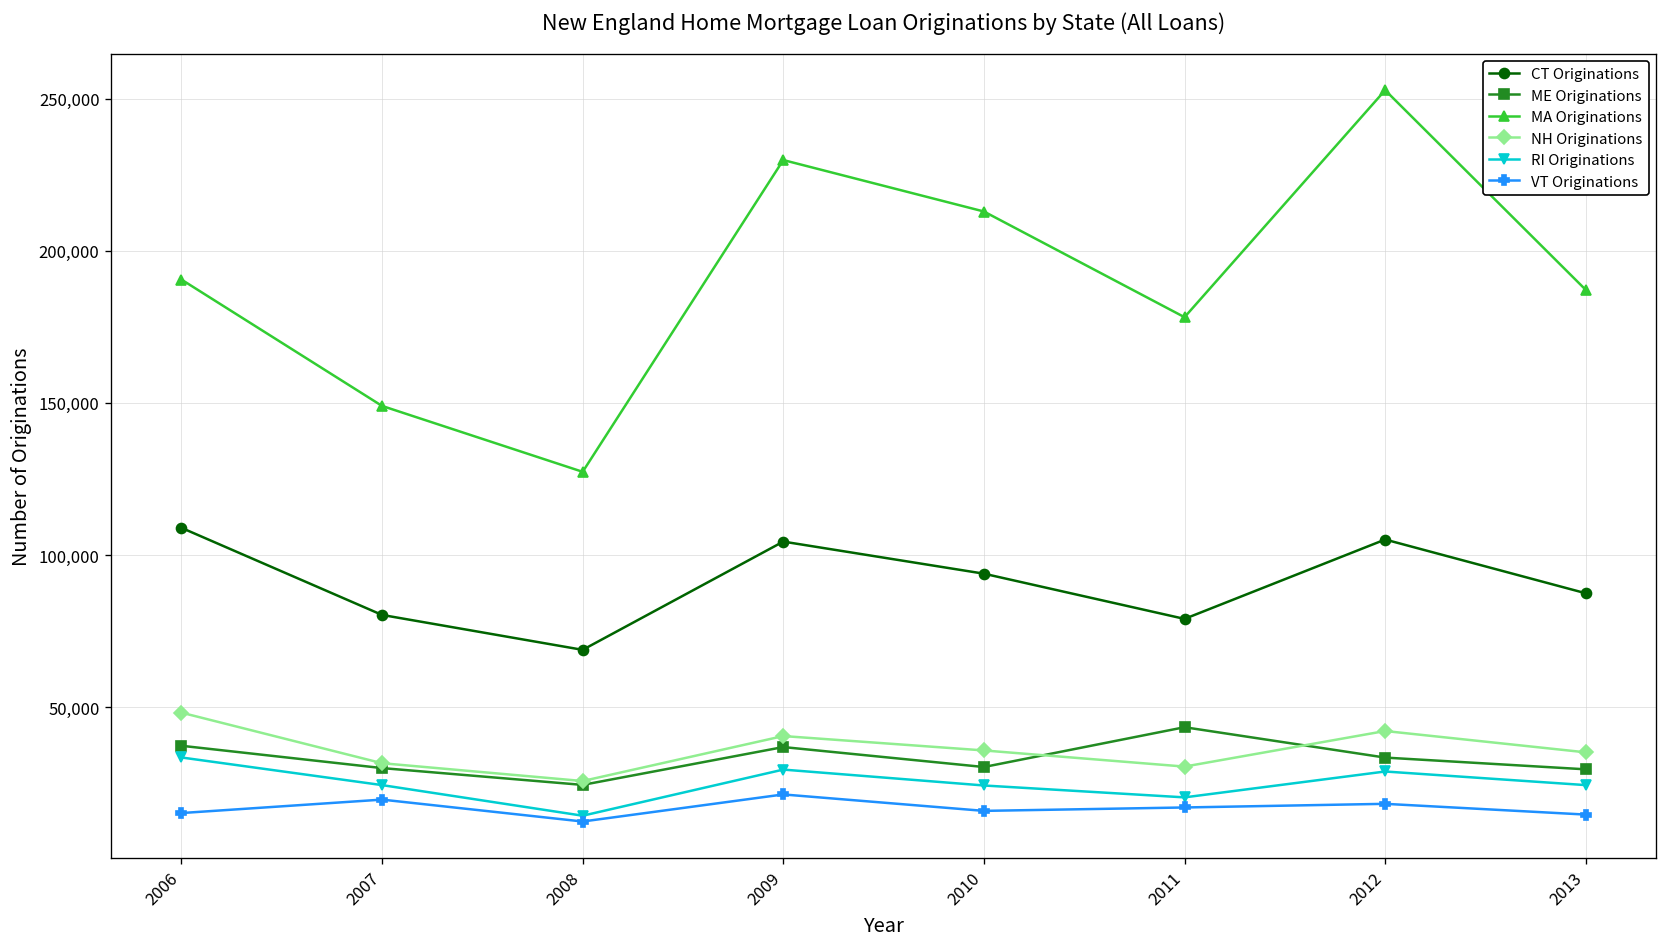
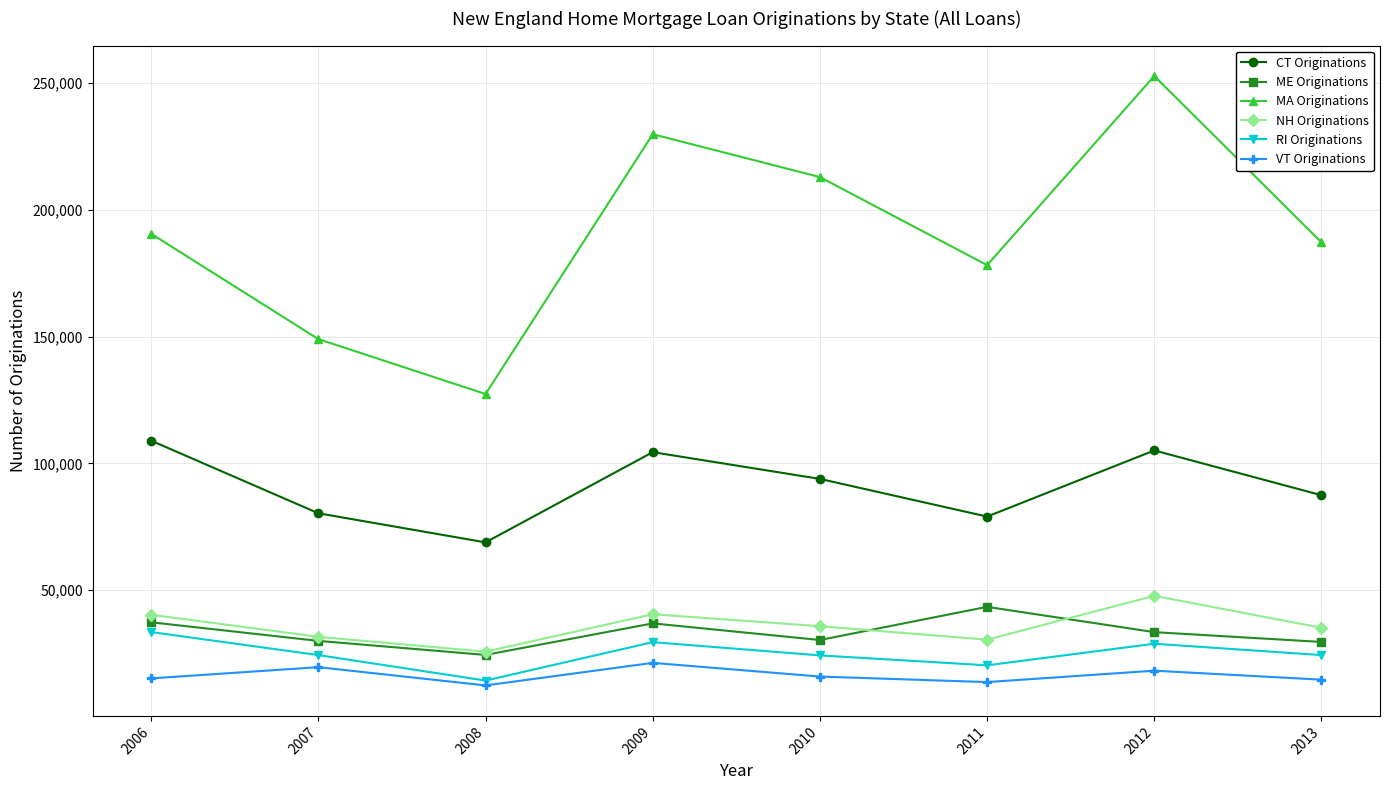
NH Originations, 2006: 48,000 -> 40,000
VT Originations, 2011: 17,000 -> 14,000
NH Originations, 2012: 42,000 -> 48,000
